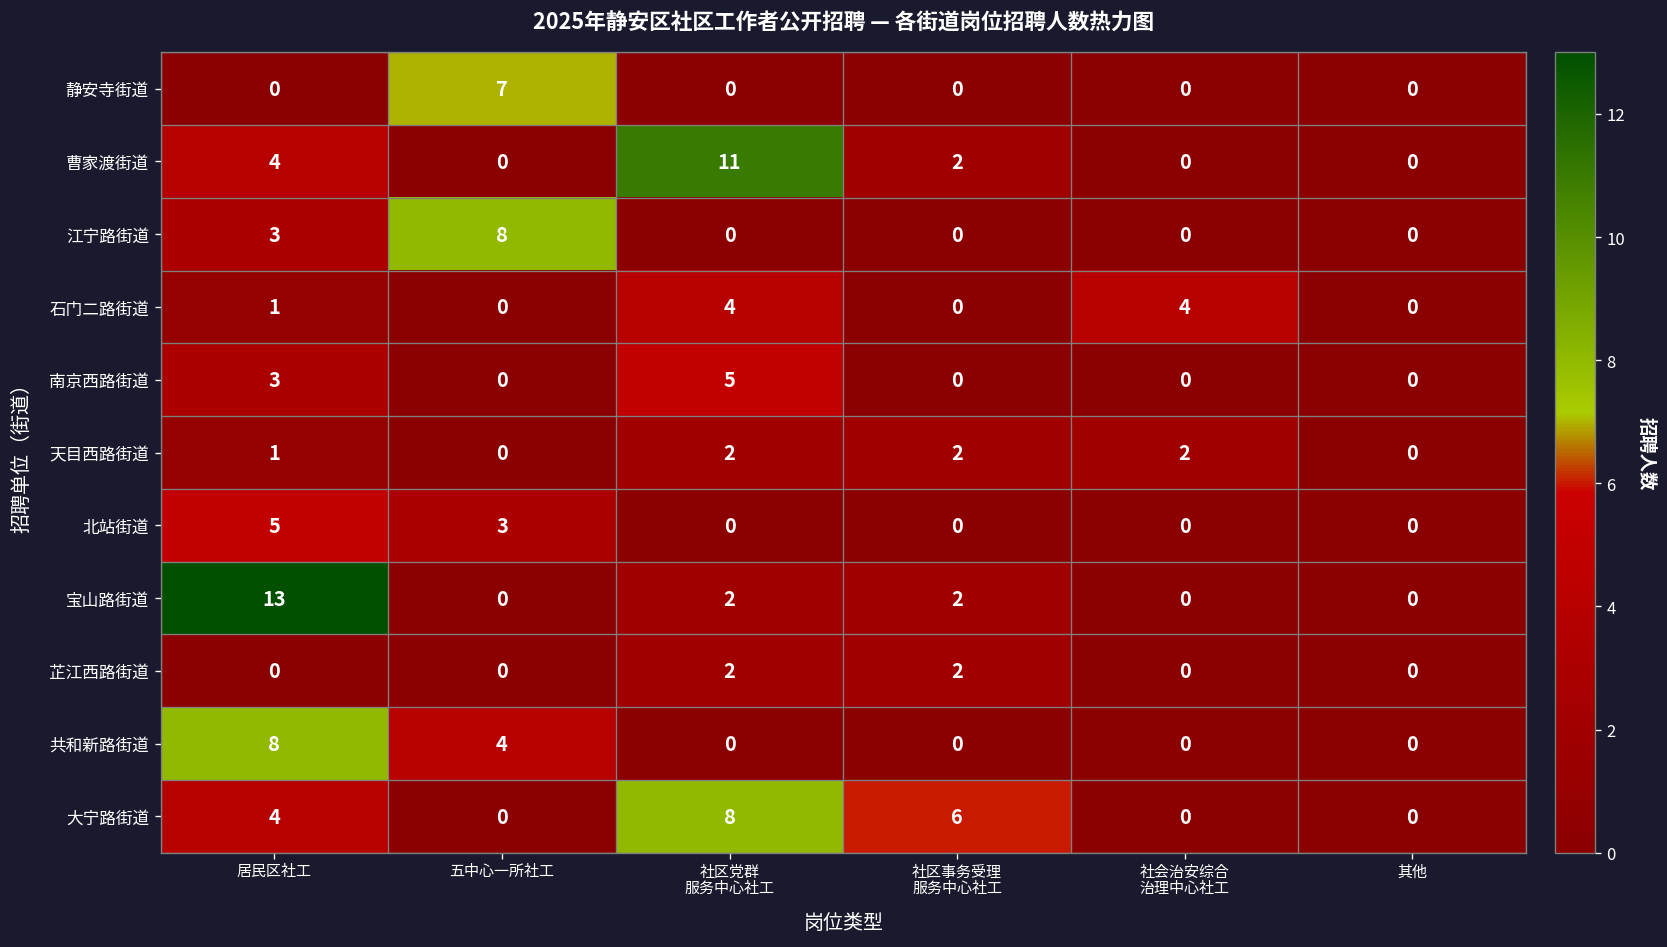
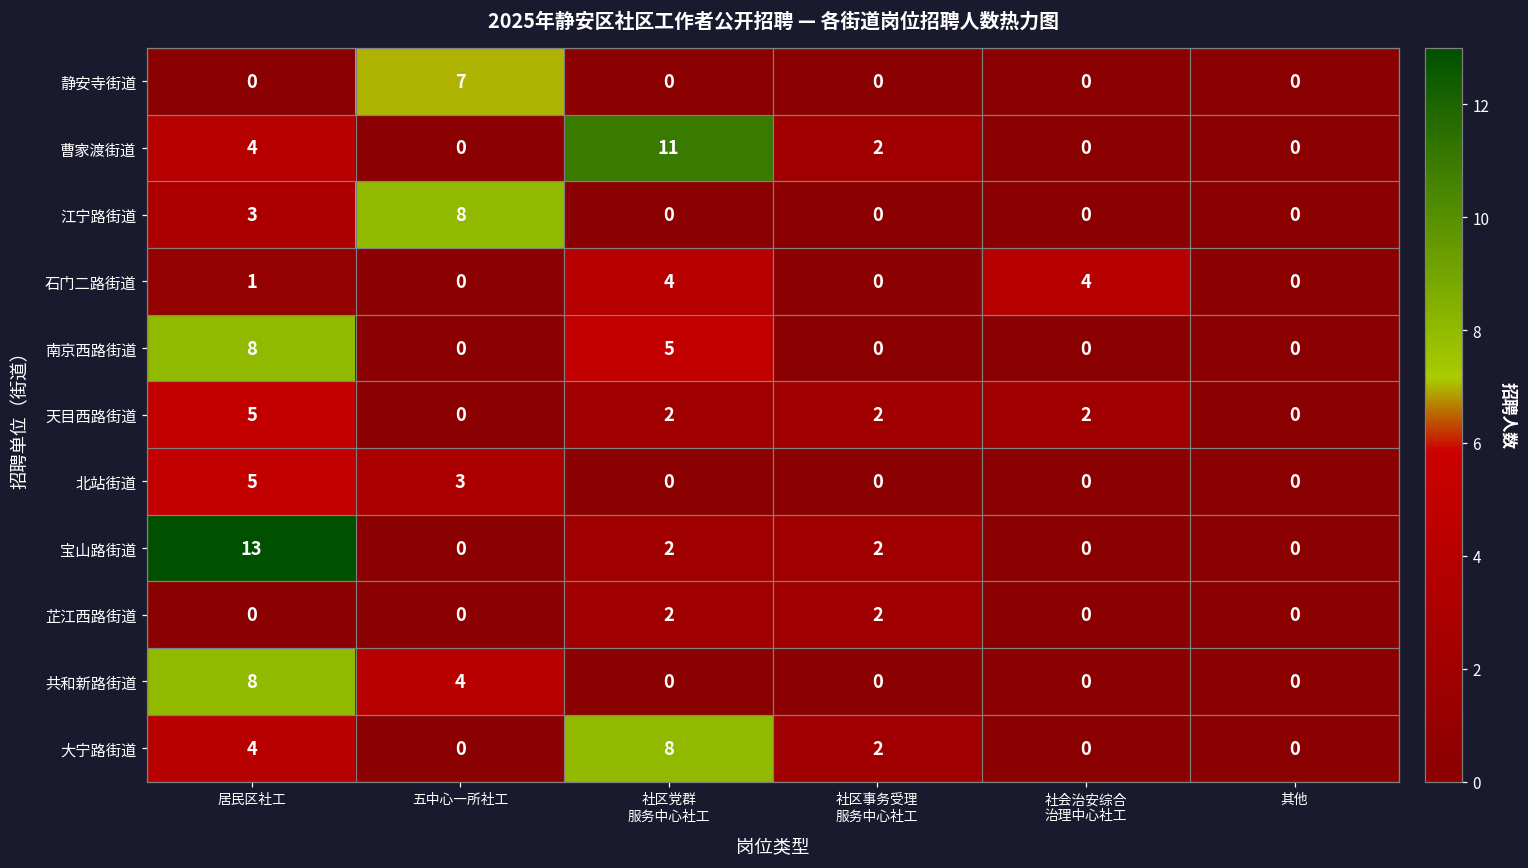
南京西路街道, 居民区社工: 3 -> 8
天目西路街道, 居民区社工: 1 -> 5
大宁路街道, 社区事务受理 服务中心社工: 6 -> 2
